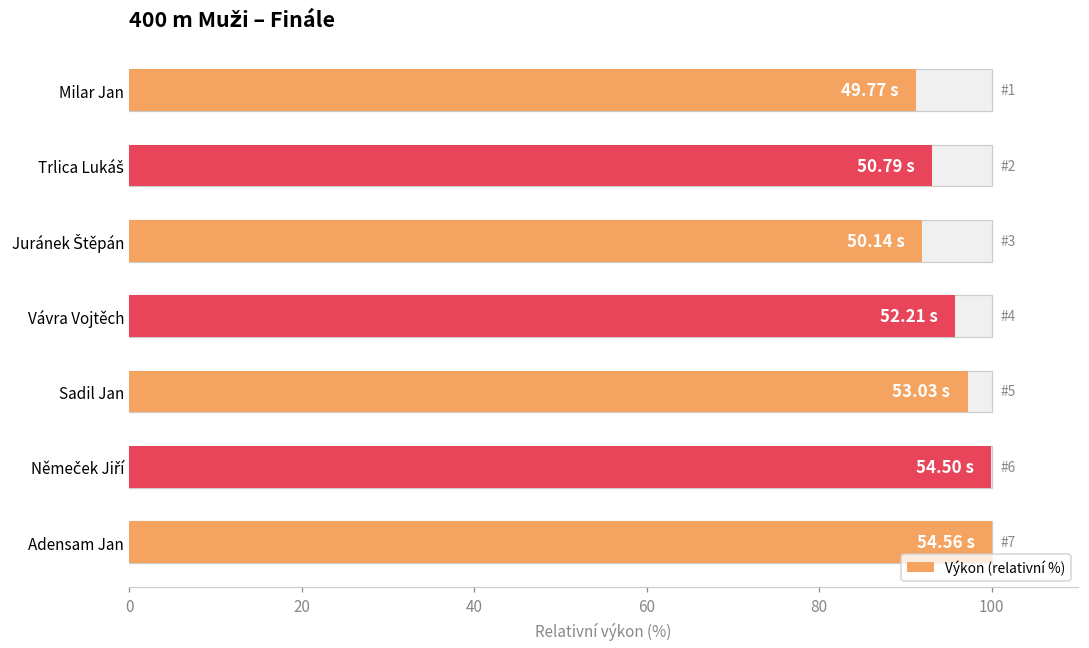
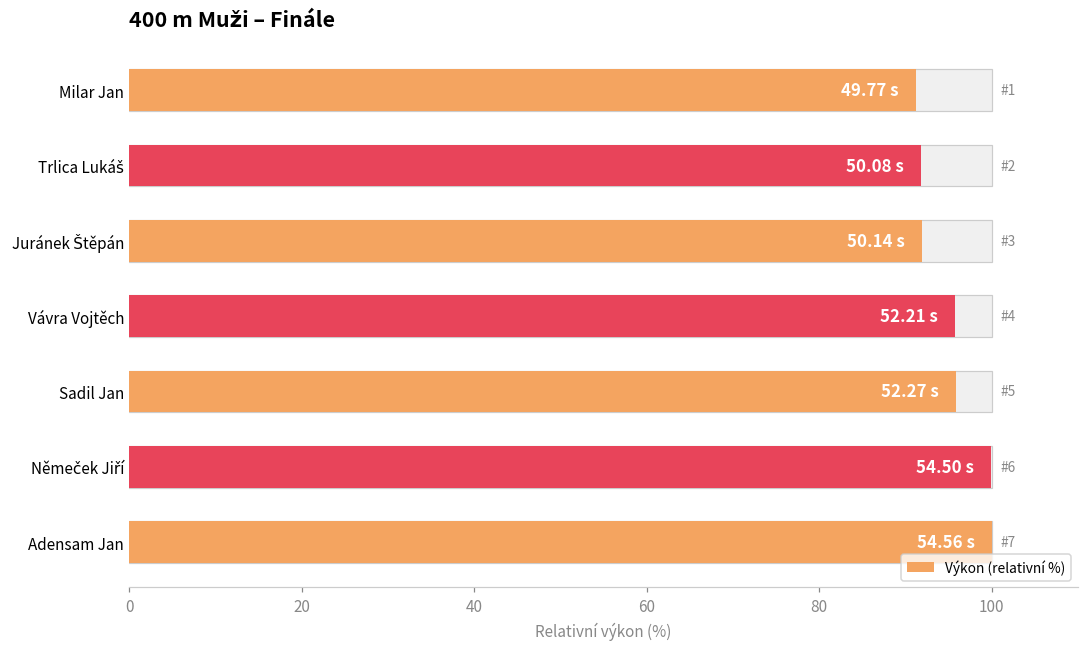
Výkon (relativní %), Trlica Lukáš: 50.79 -> 50.08
Výkon (relativní %), Sadil Jan: 53.03 -> 52.27
